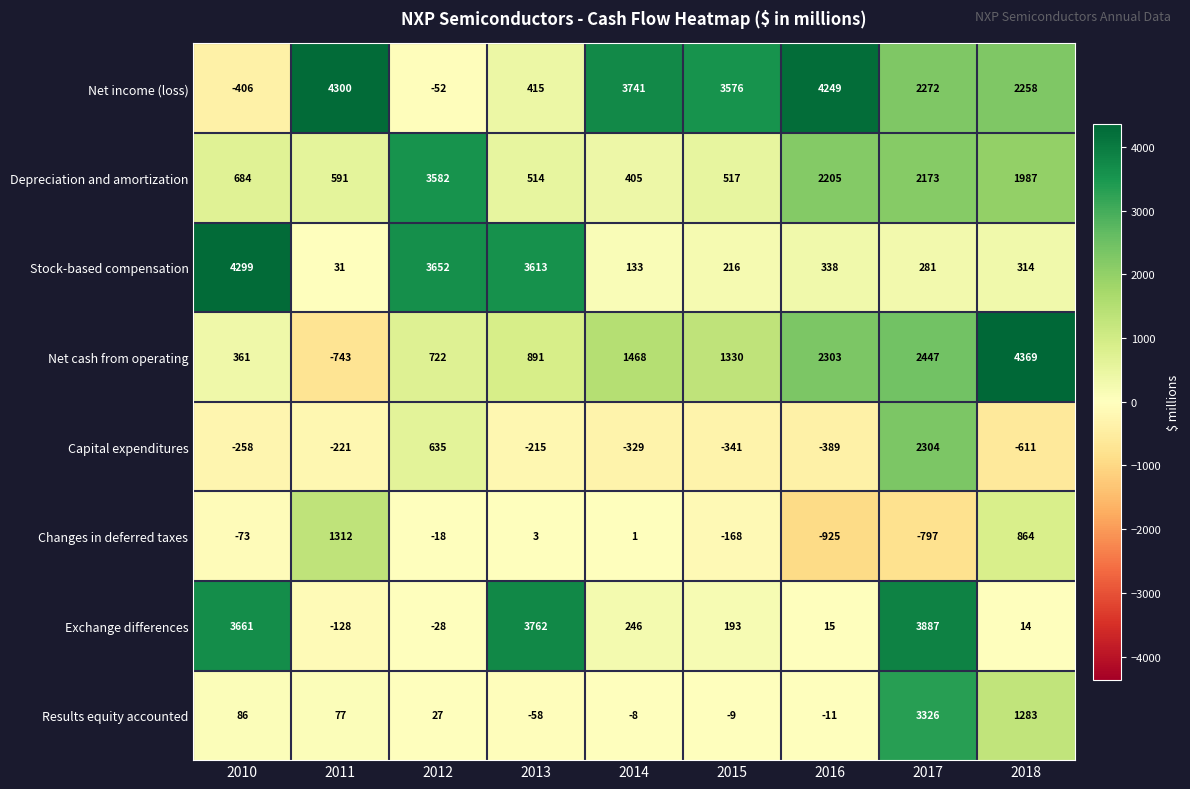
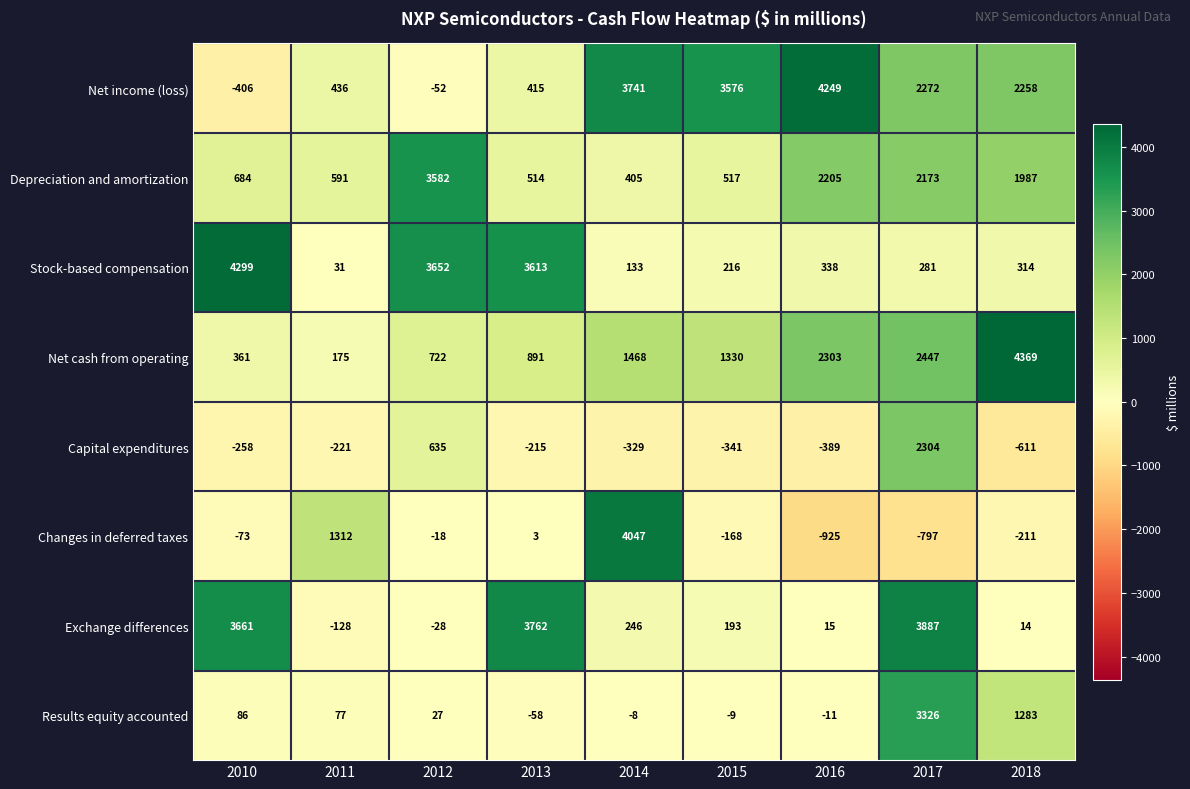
Net income (loss), 2011: 4300 -> 436
Net cash from operating, 2011: -743 -> 175
Changes in deferred taxes, 2014: 1 -> 4047
Changes in deferred taxes, 2018: 864 -> -211
